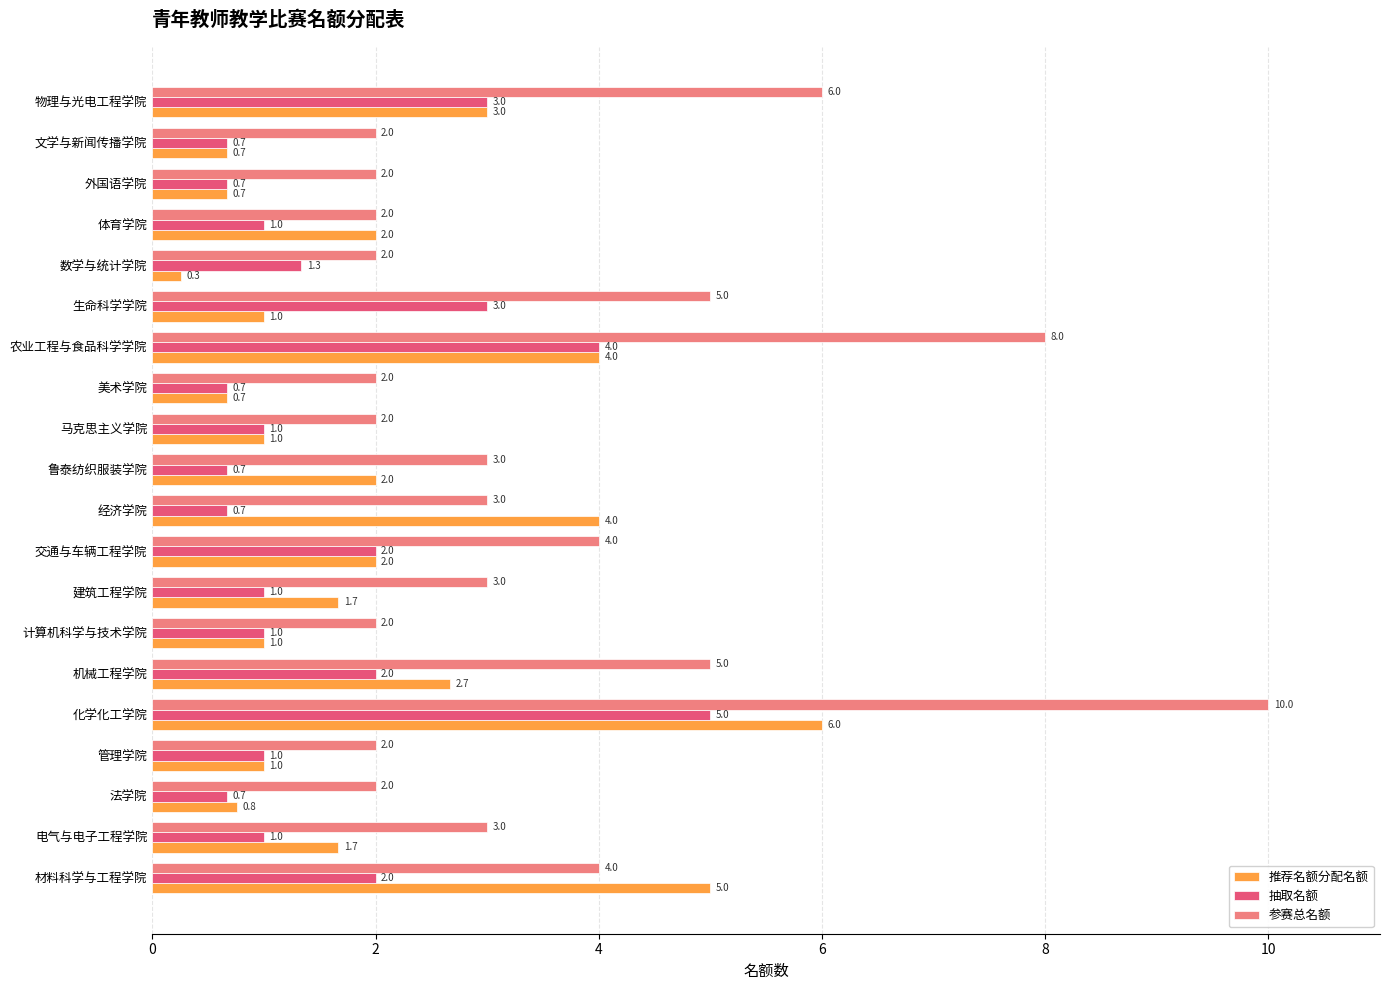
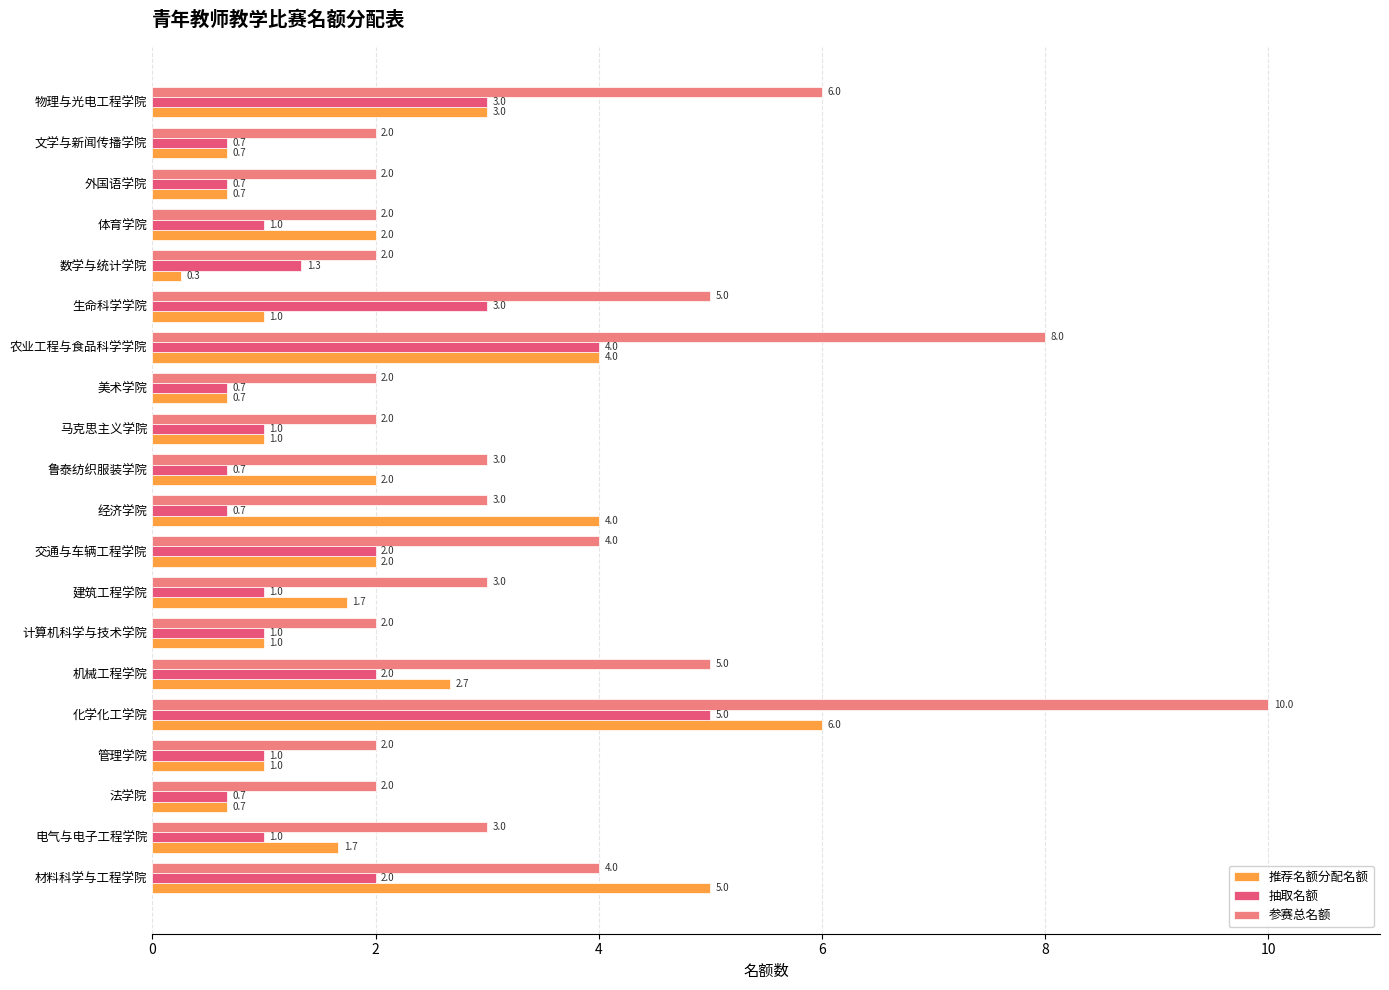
推荐名额分配名额, 建筑工程学院: 1.67 -> 1.74
推荐名额分配名额, 法学院: 0.8 -> 0.7
